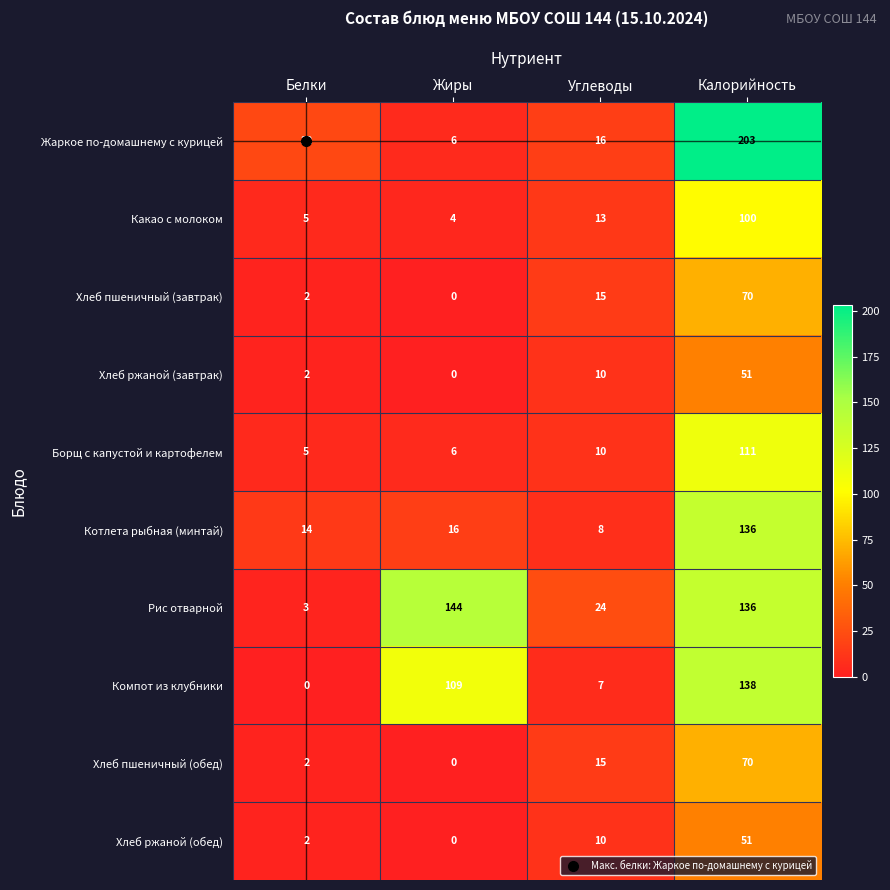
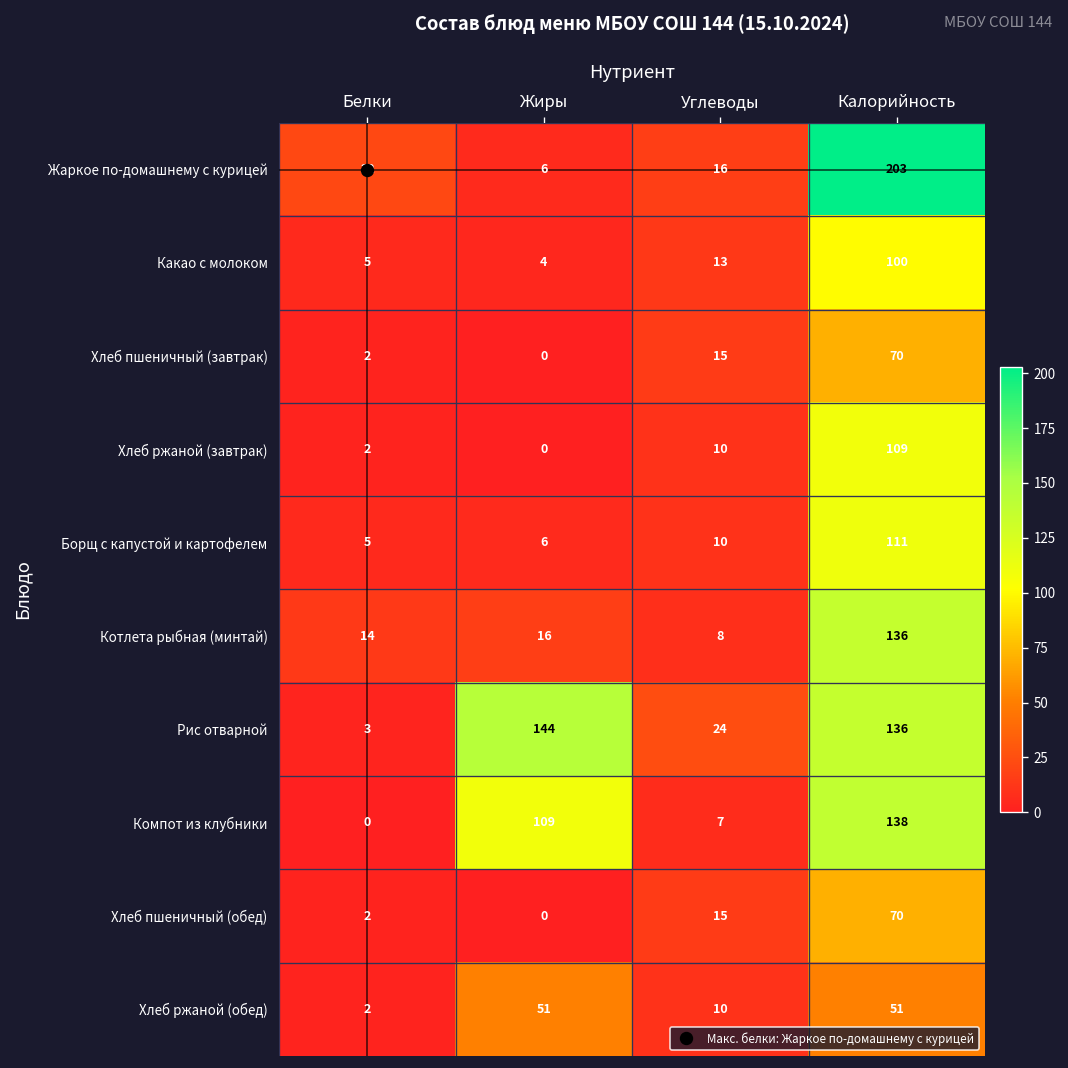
Хлеб ржаной (завтрак), Калорийность: 51 -> 109
Хлеб ржаной (обед), Жиры: 0 -> 51
